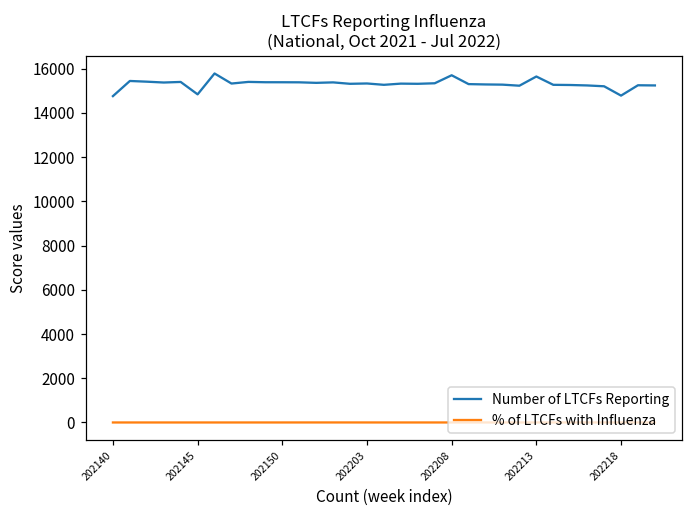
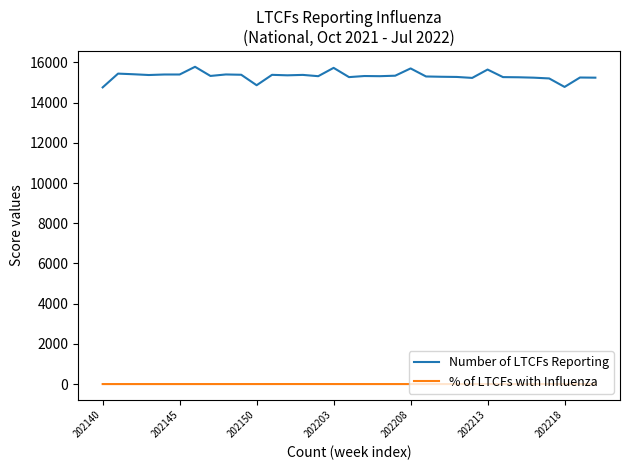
Number of LTCFs Reporting, 202145: 14800 -> 15400
Number of LTCFs Reporting, 202150: 15400 -> 14900
Number of LTCFs Reporting, 202203: 15300 -> 15700
